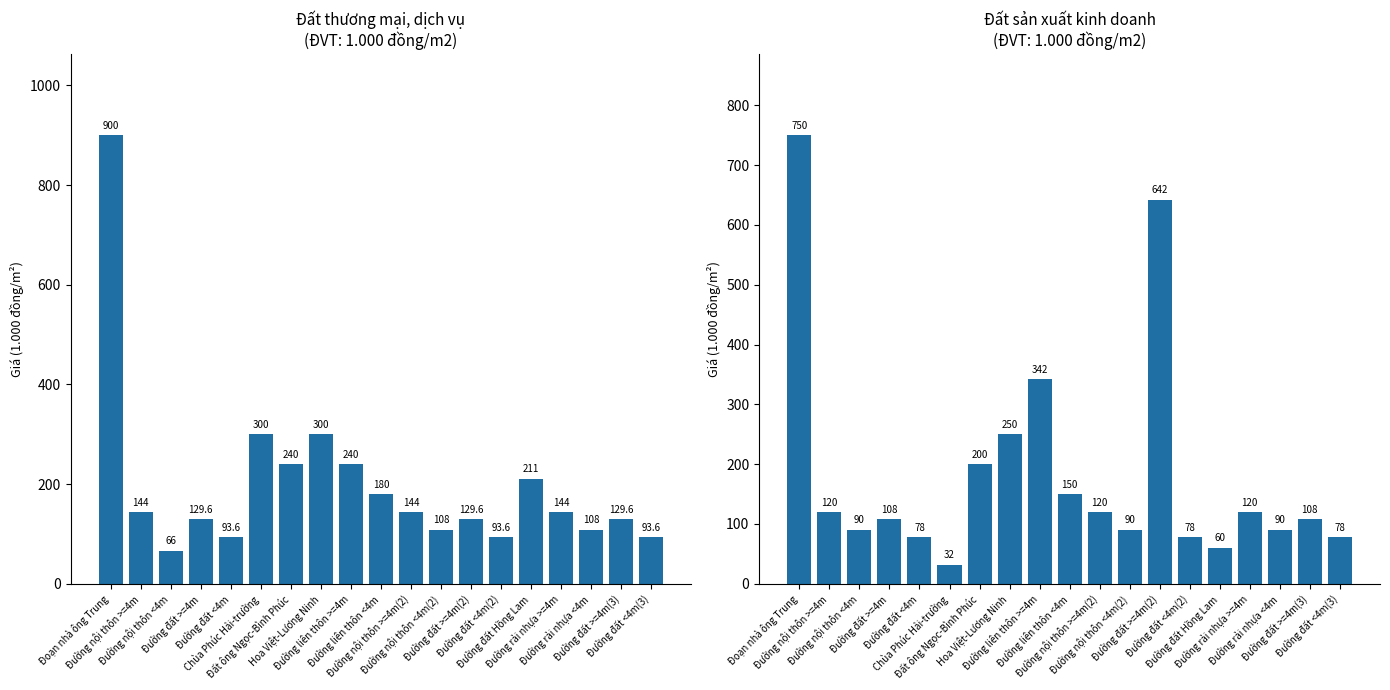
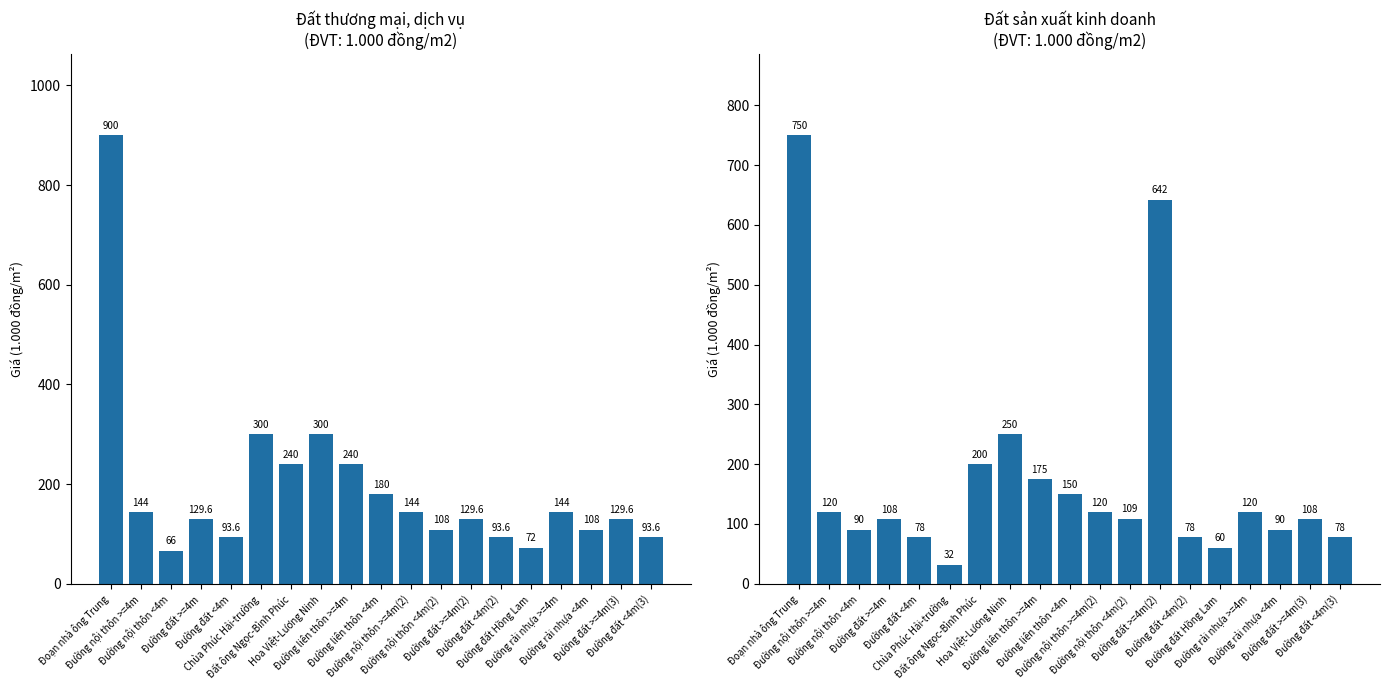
Đất thương mại, dịch vụ (ĐVT: 1.000 đồng/m2), Đường đất Hồng Lam: 211 -> 72
Đất sản xuất kinh doanh (ĐVT: 1.000 đồng/m2), Đường liên thôn >=4m: 342 -> 175
Đất sản xuất kinh doanh (ĐVT: 1.000 đồng/m2), Đường nội thôn <4m(2): 90 -> 109
